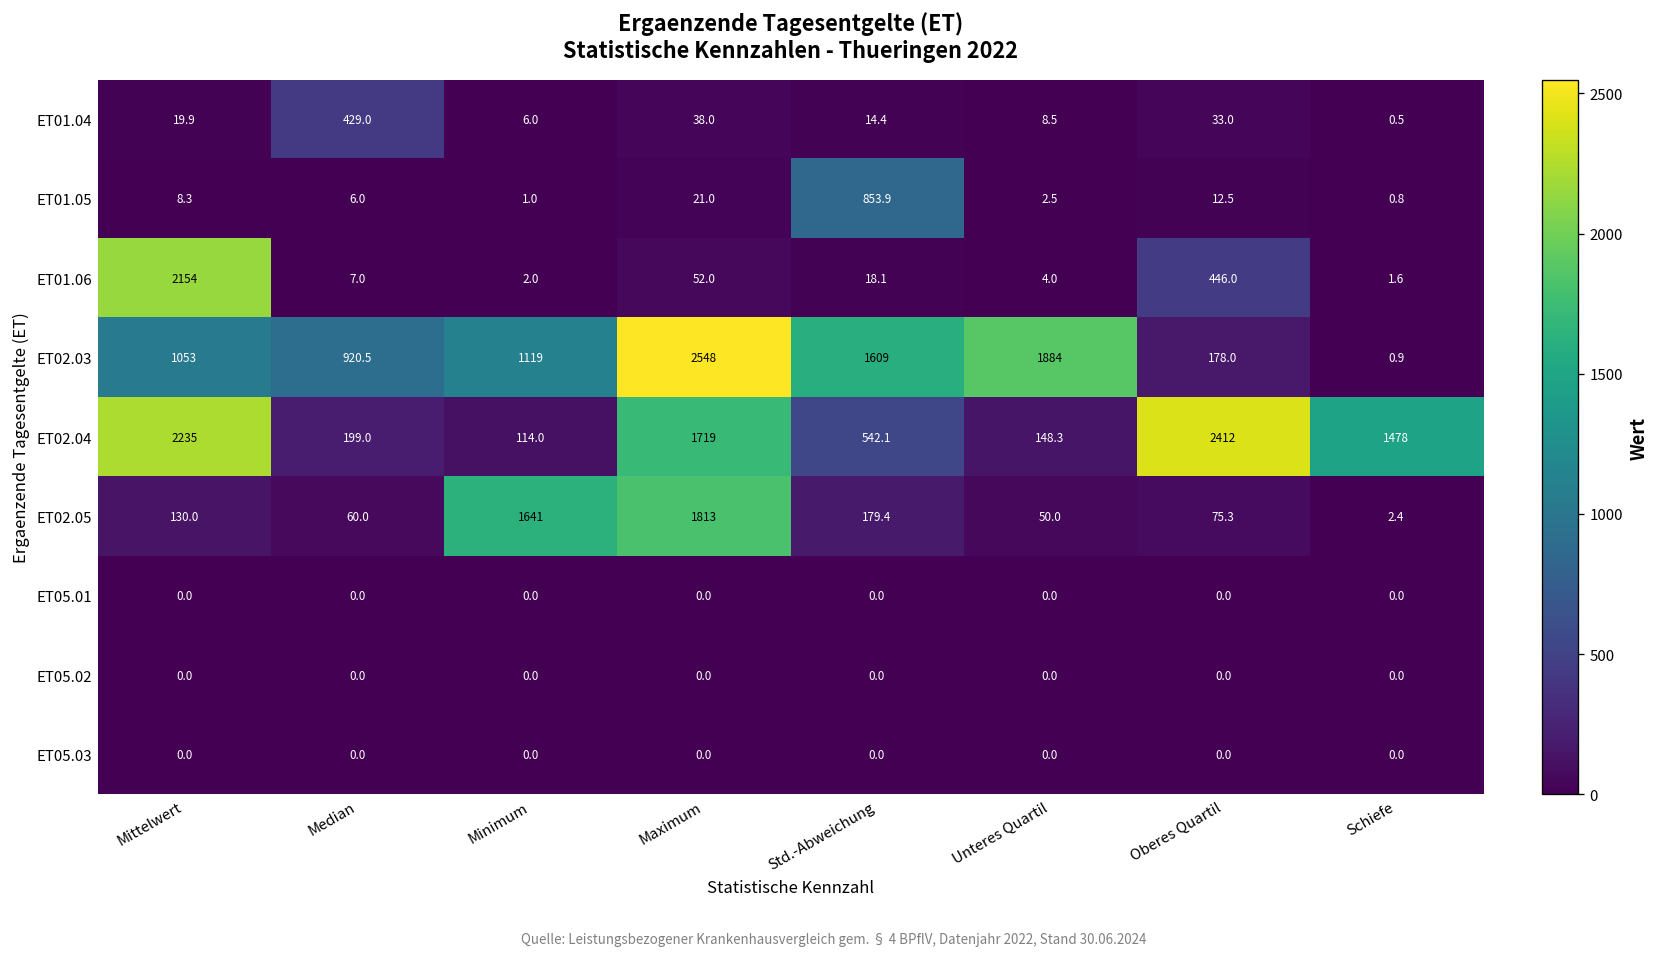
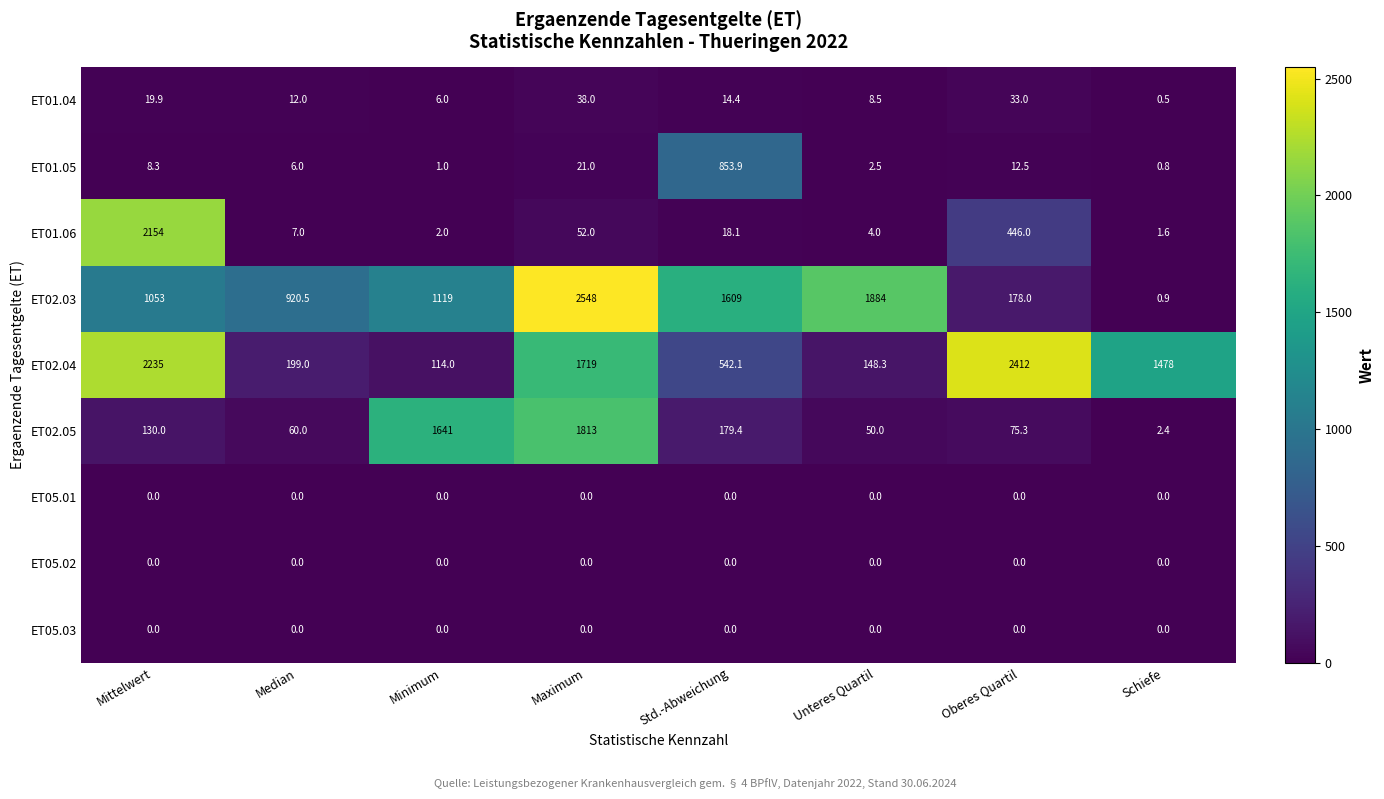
ET01.04, Median: 429.0 -> 12.0
